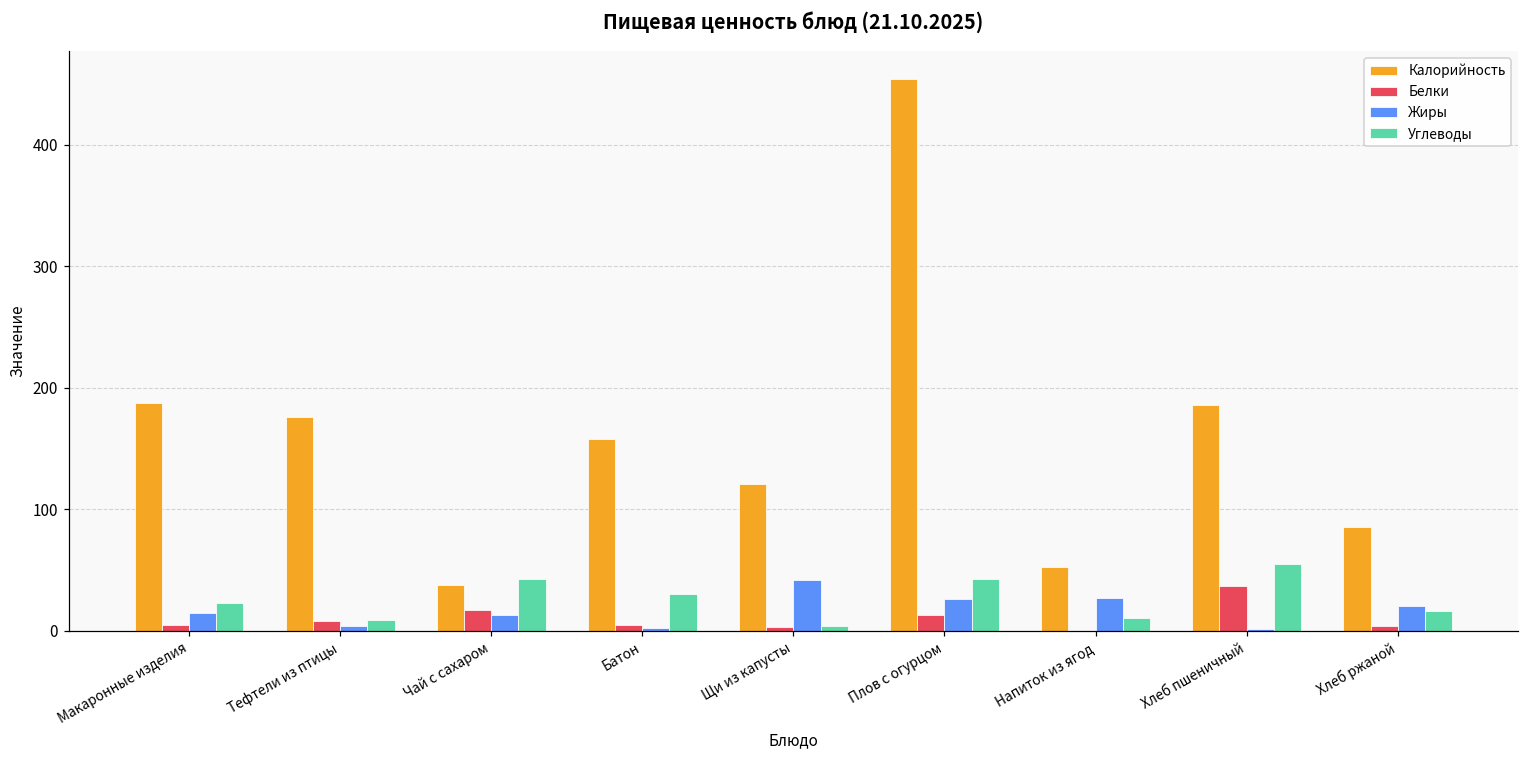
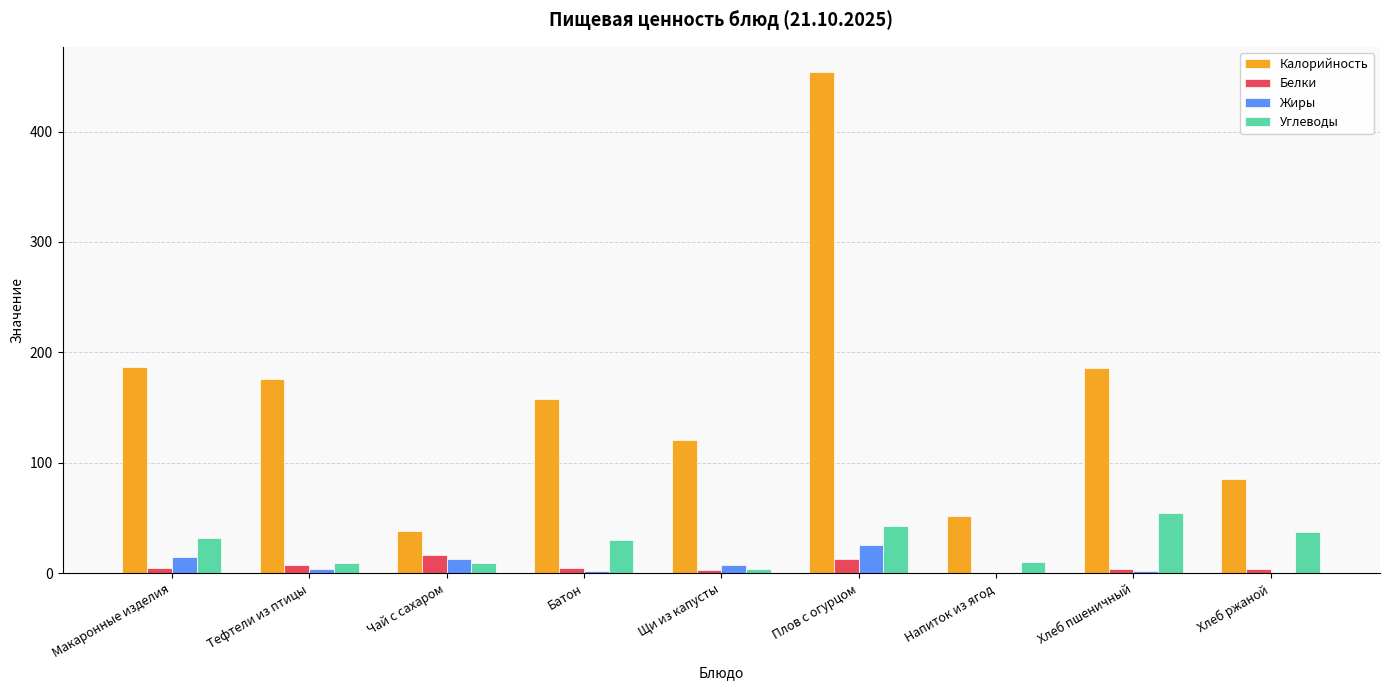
Углеводы, Макаронные изделия: 23 -> 32
Углеводы, Чай с сахаром: 43 -> 9
Жиры, Щи из капусты: 42 -> 8
Жиры, Напиток из ягод: 27 -> 0
Белки, Хлеб пшеничный: 36 -> 4
Жиры, Хлеб ржаной: 20 -> 0
Углеводы, Хлеб ржаной: 16 -> 38
